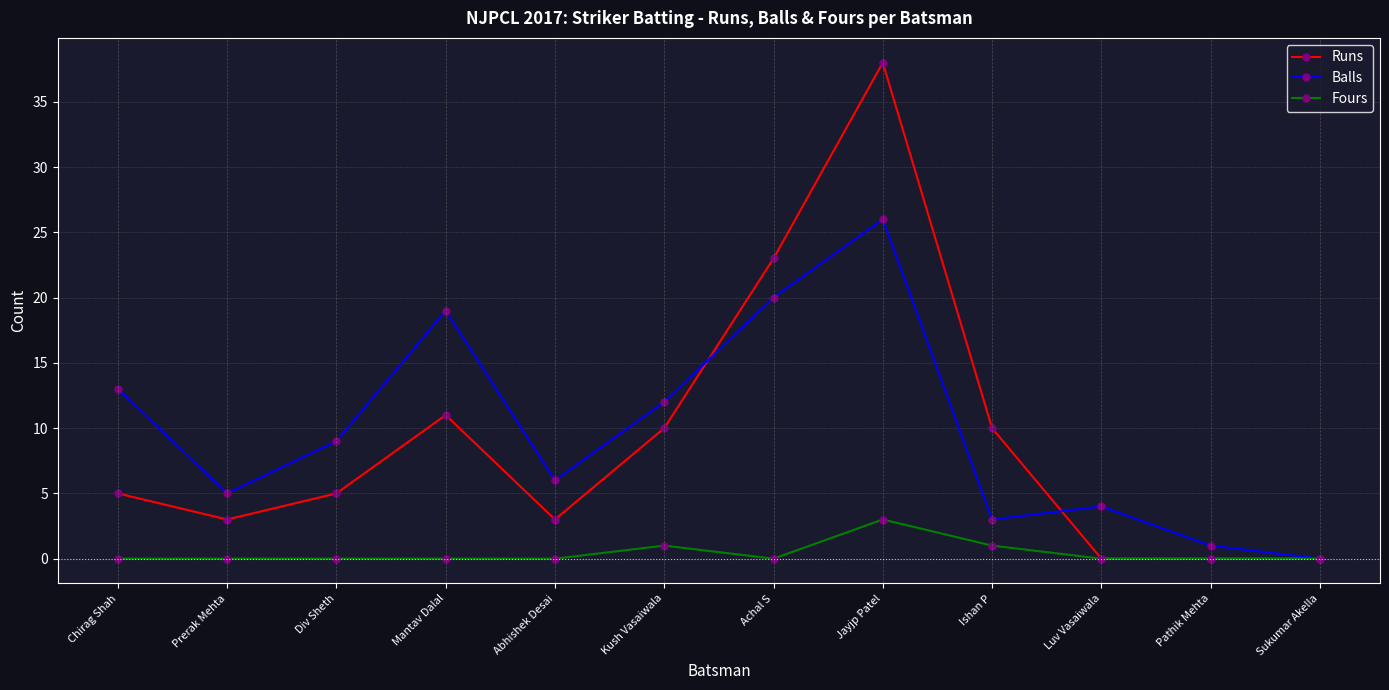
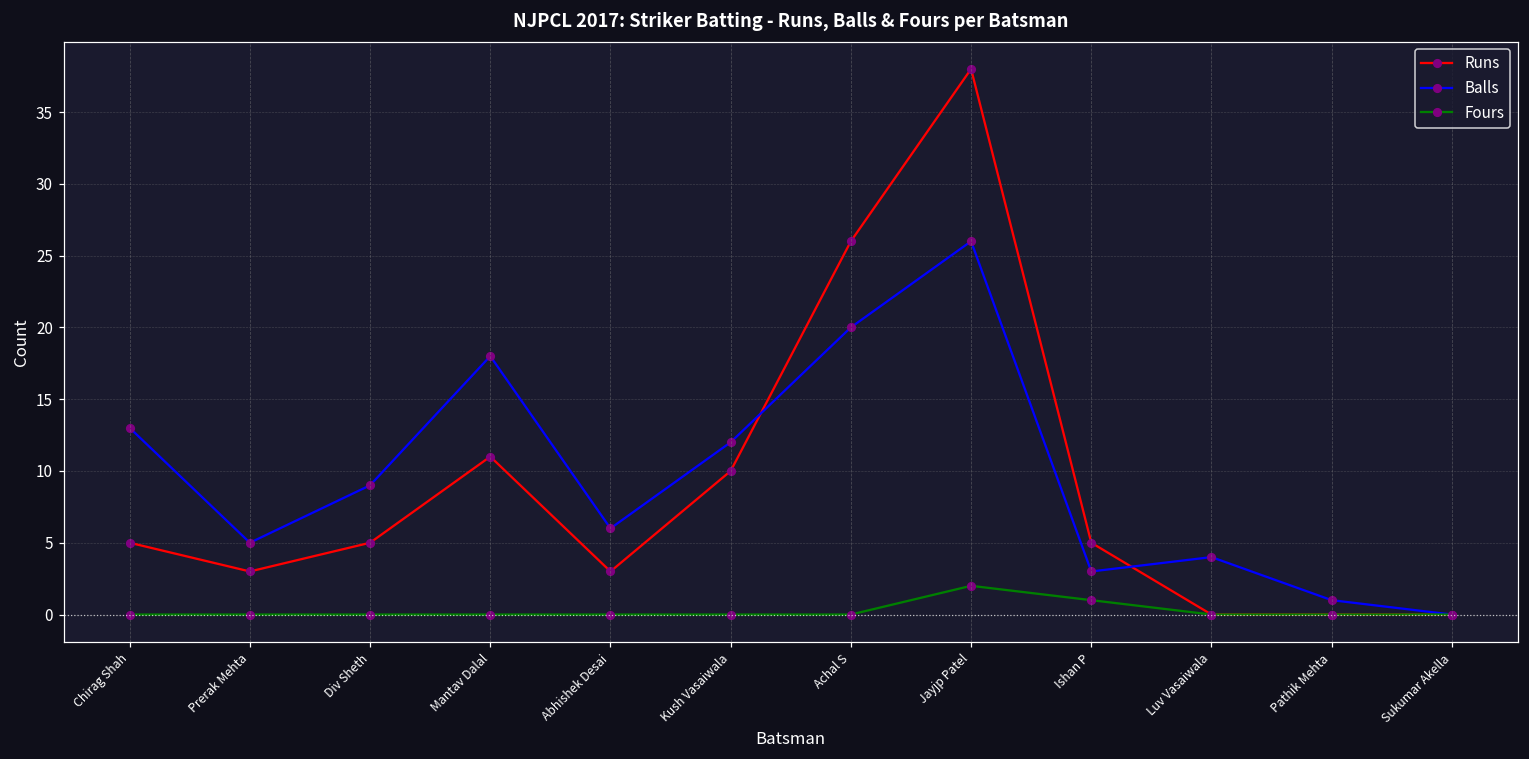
Balls, Mantav Dalal: 19 -> 18
Fours, Kush Vasaiwala: 1 -> 0
Runs, Achal S: 23 -> 26
Fours, Jayjp Patel: 3 -> 2
Runs, Ishan P: 10 -> 5
